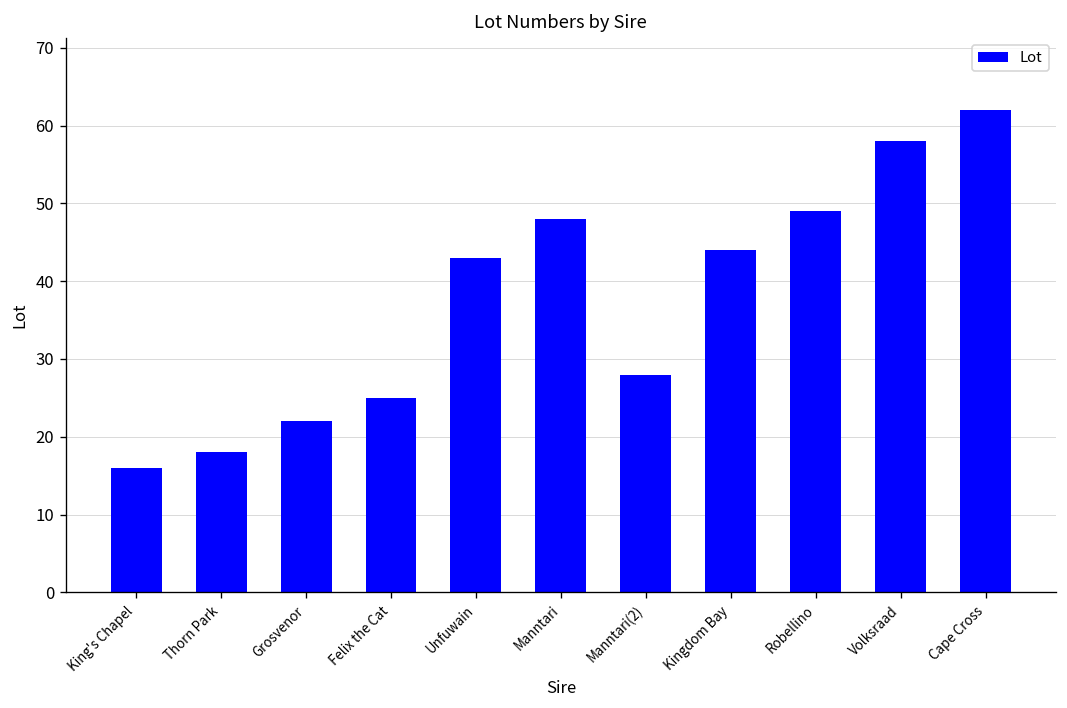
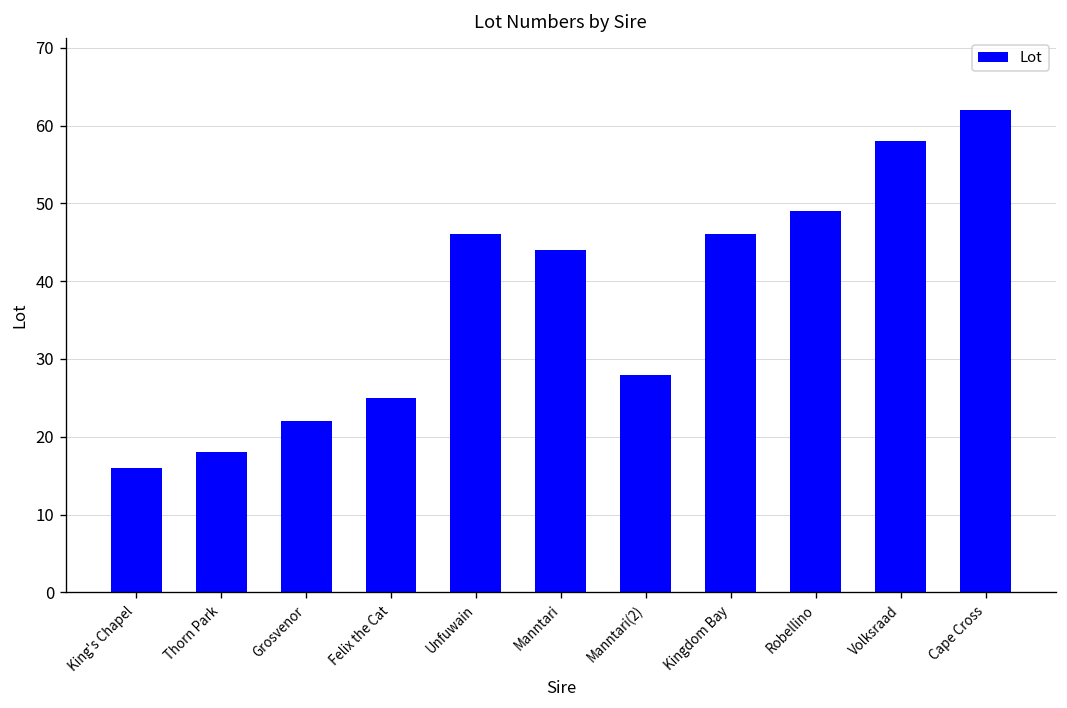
Unfuwain: 43 -> 46
Manntari: 48 -> 44
Kingdom Bay: 44 -> 46
